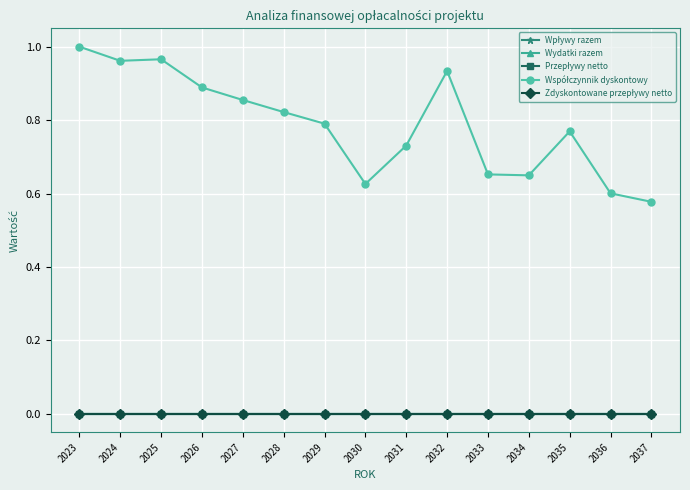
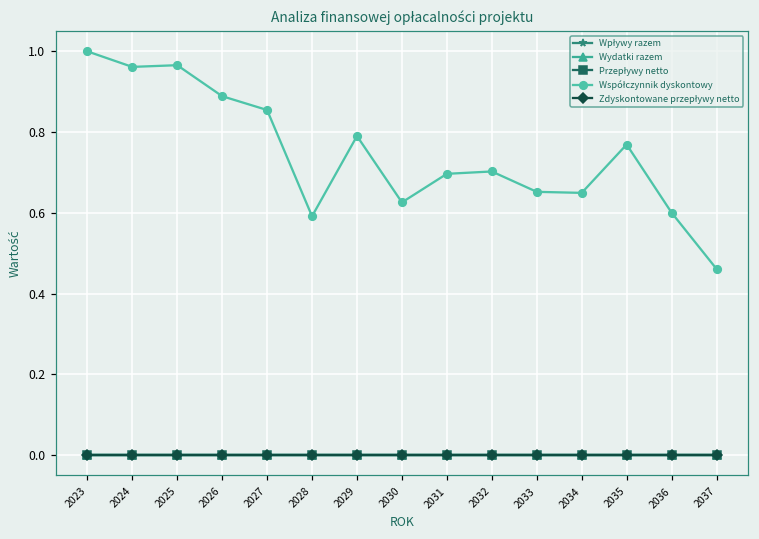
Współczynnik dyskontowy, 2028: 0.82 -> 0.59
Współczynnik dyskontowy, 2031: 0.73 -> 0.70
Współczynnik dyskontowy, 2032: 0.93 -> 0.70
Współczynnik dyskontowy, 2037: 0.58 -> 0.46
